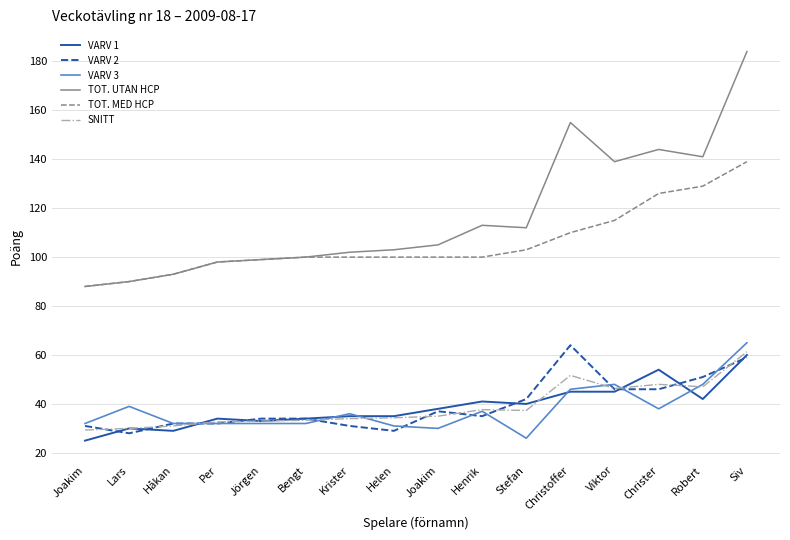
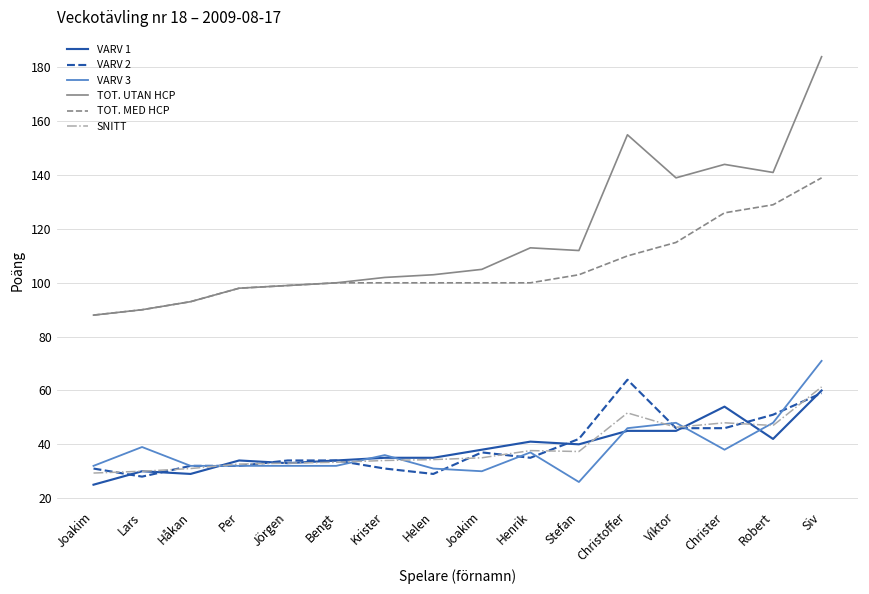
VARV 3, Siv: 65 -> 71
